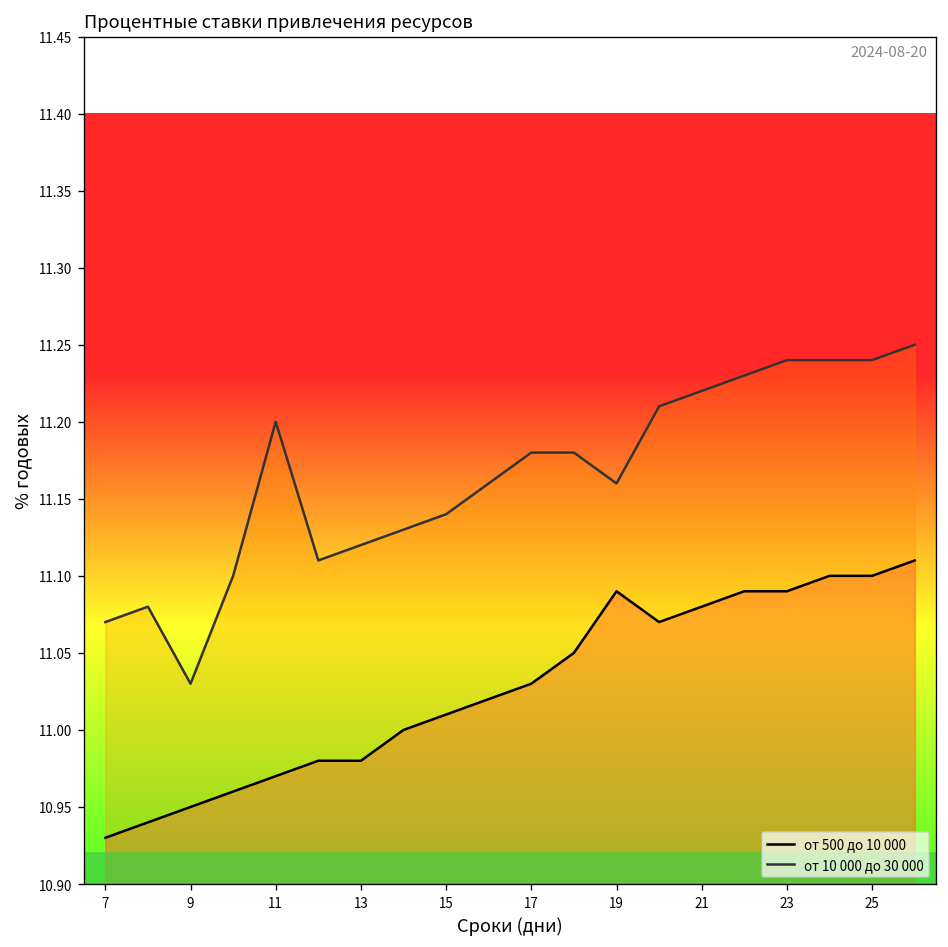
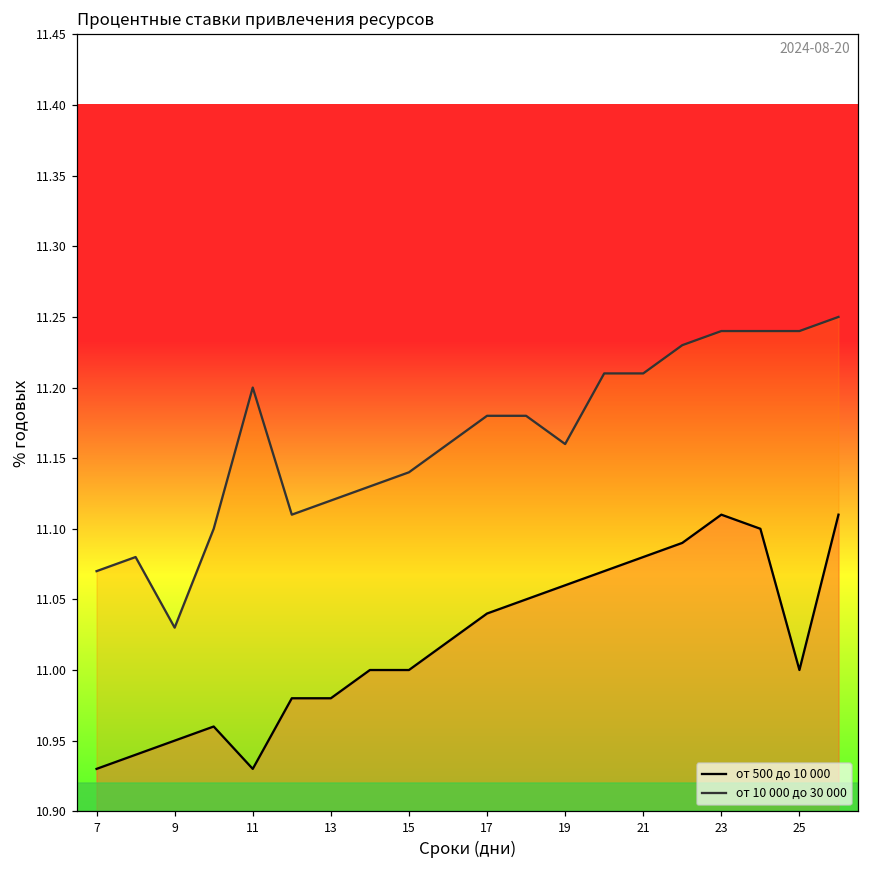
от 500 до 10 000, 11: 10.97 -> 10.93
от 500 до 10 000, 15: 11.01 -> 11.00
от 500 до 10 000, 17: 11.03 -> 11.04
от 500 до 10 000, 19: 11.09 -> 11.06
от 10 000 до 30 000, 21: 11.22 -> 11.21
от 500 до 10 000, 23: 11.09 -> 11.11
от 500 до 10 000, 25: 11.1 -> 11.0
